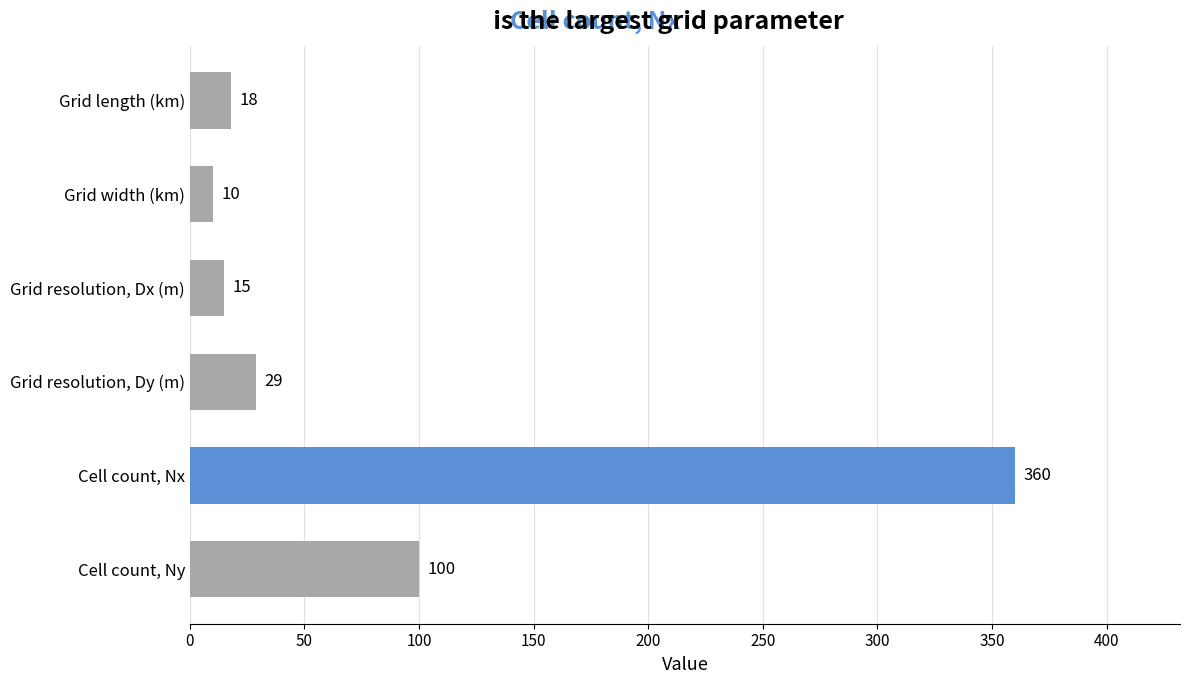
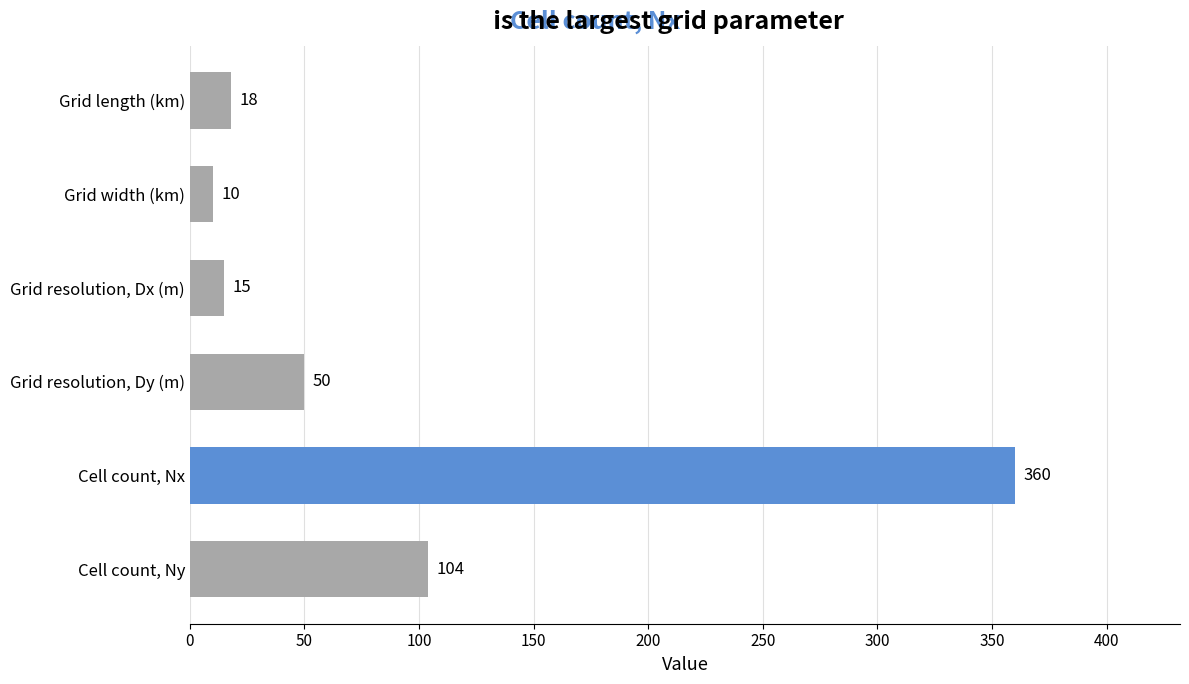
Grid resolution, Dy (m): 29 -> 50
Cell count, Ny: 100 -> 104
